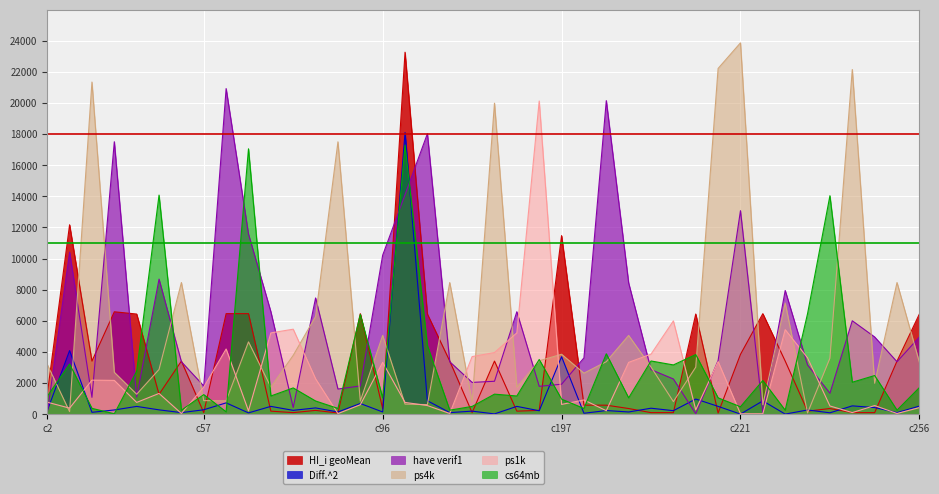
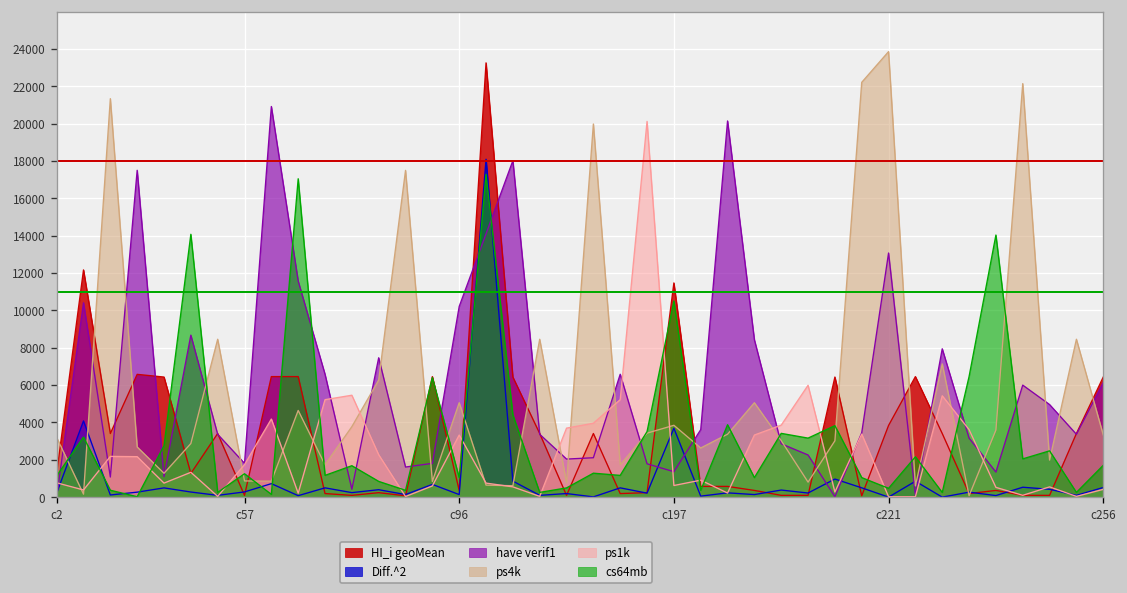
have verif1, c197: 1900 -> 1400
cs64mb, c197: 1000 -> 10500
have verif1, c256: 5000 -> 6100
